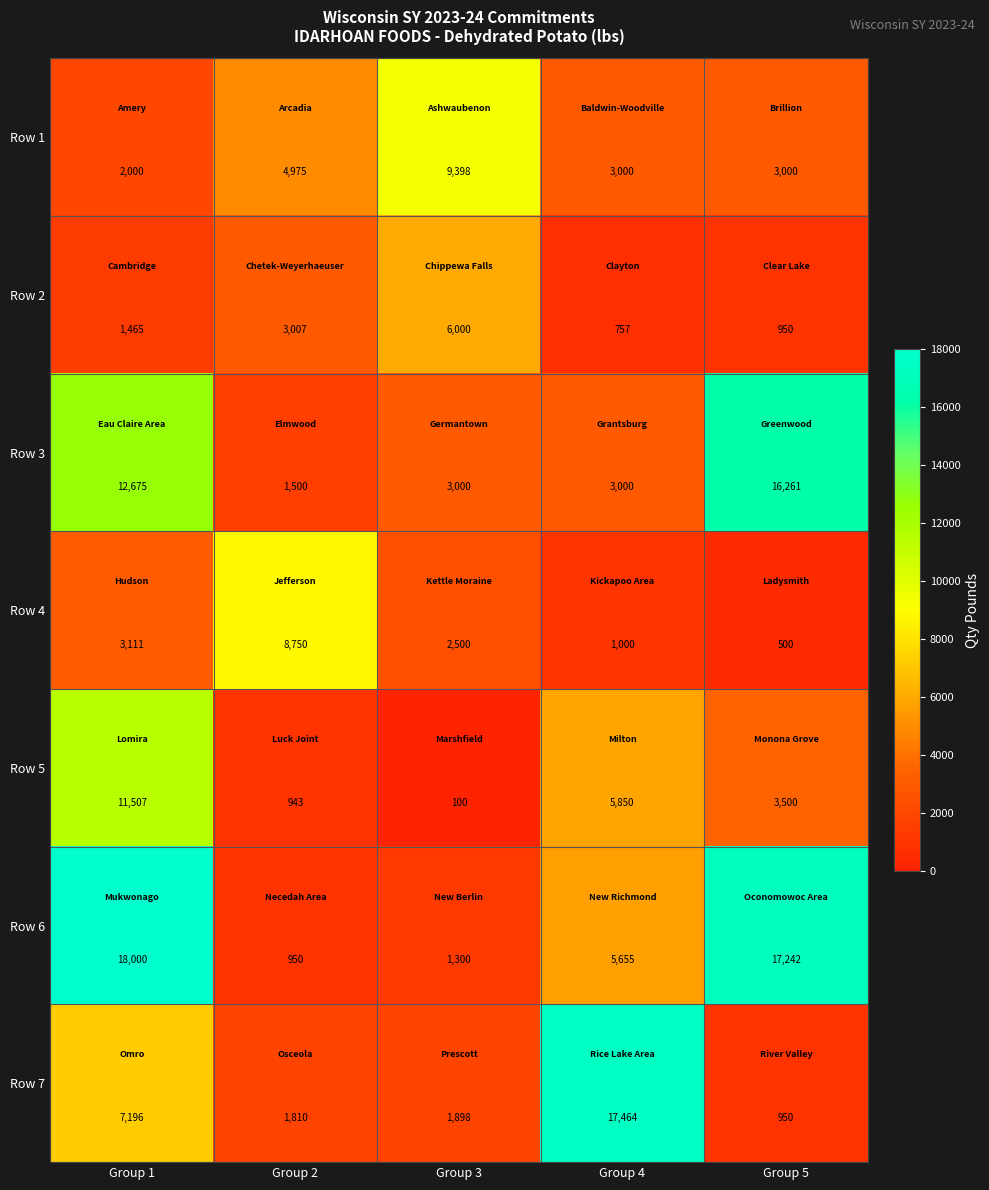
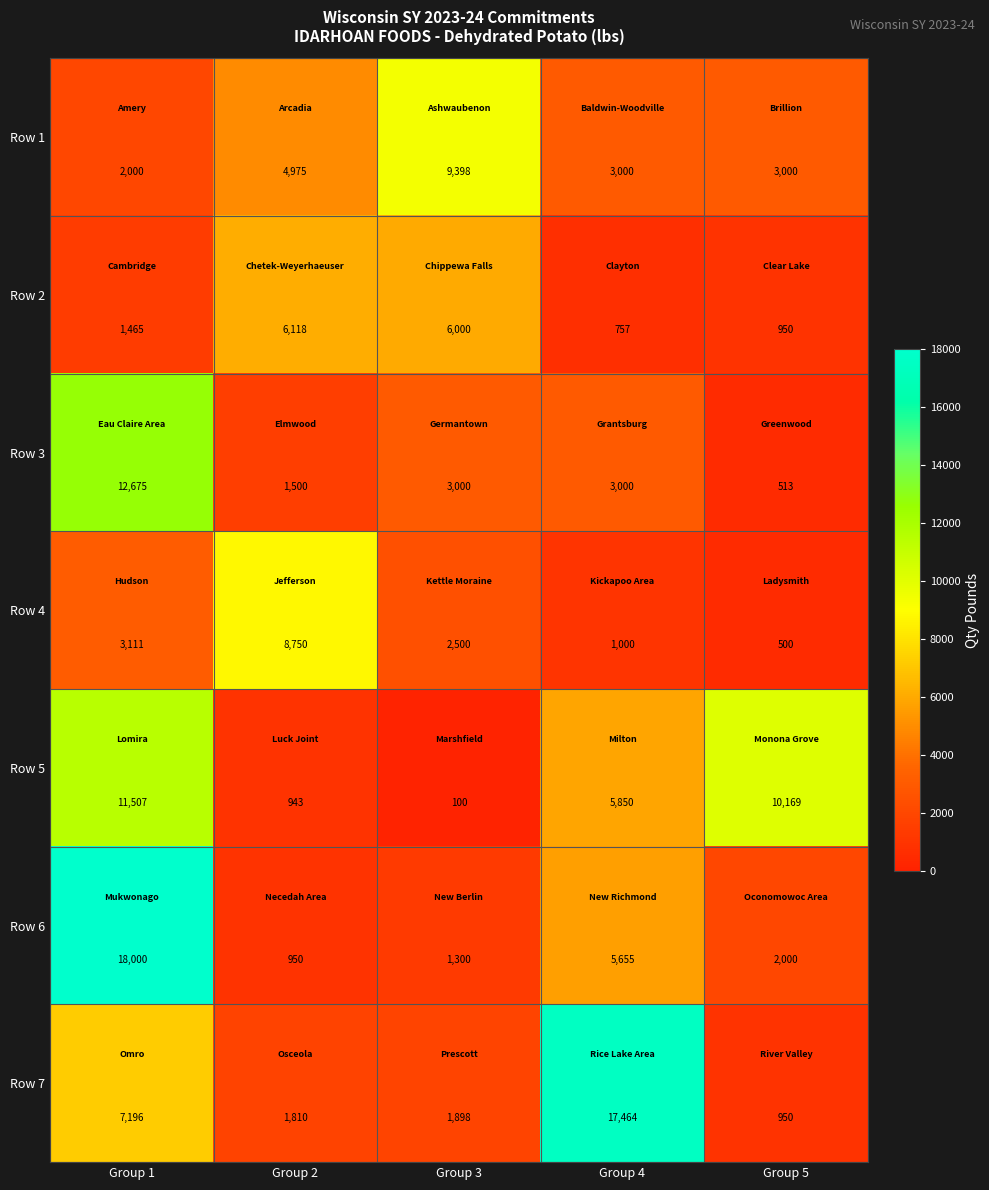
Row 2, Group 2: 3,007 -> 6,118
Row 3, Group 5: 16,261 -> 513
Row 5, Group 5: 3,500 -> 10,169
Row 6, Group 5: 17,242 -> 2,000
